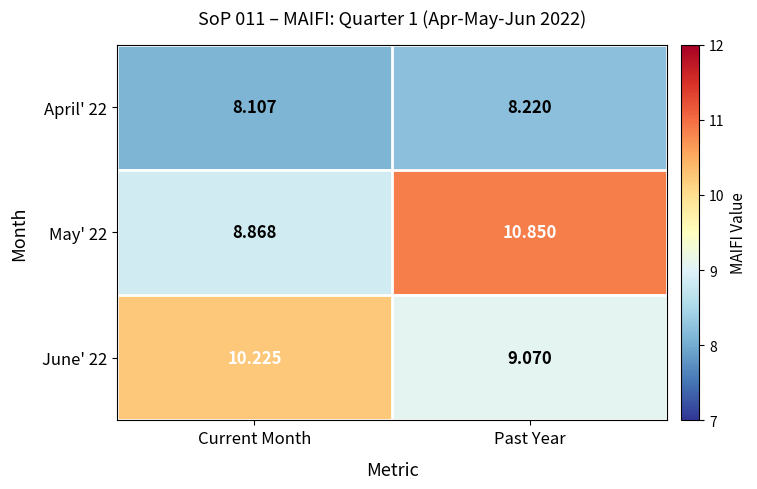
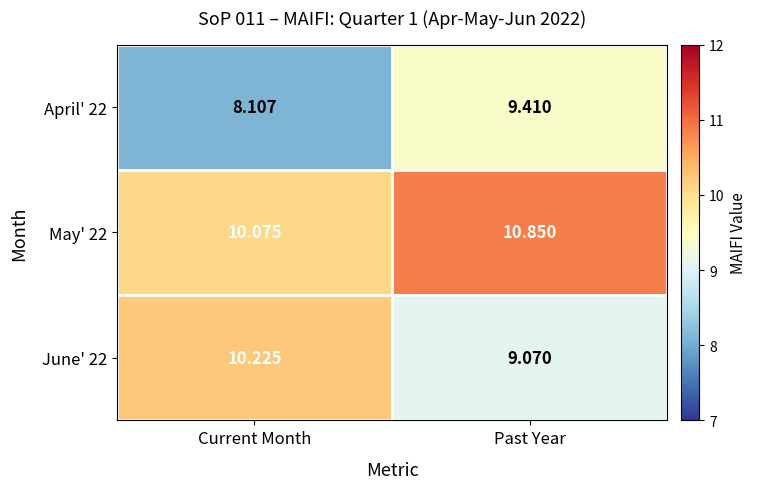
April' 22, Past Year: 8.220 -> 9.410
May' 22, Current Month: 8.868 -> 10.075
